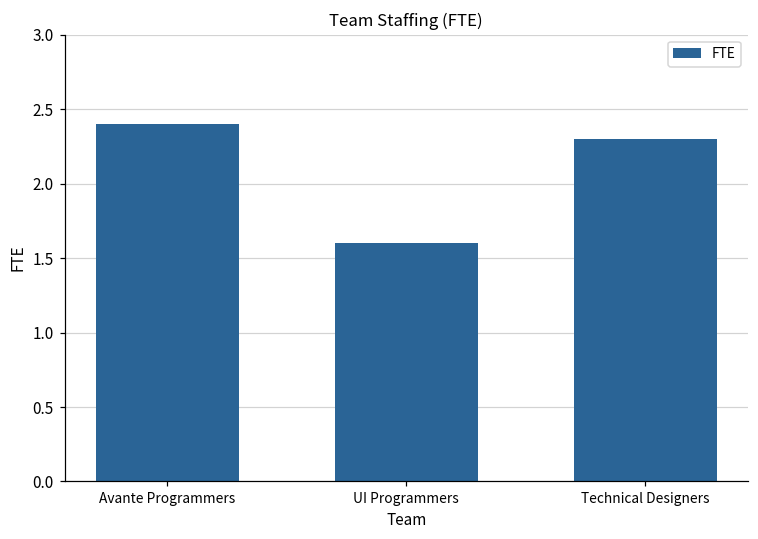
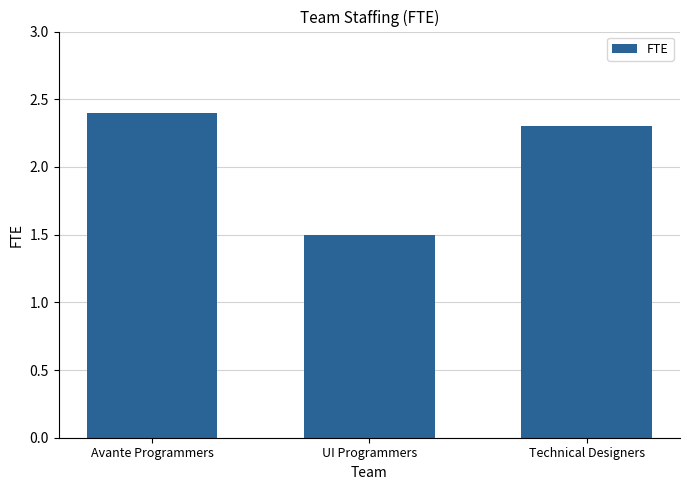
UI Programmers: 1.6 -> 1.5
